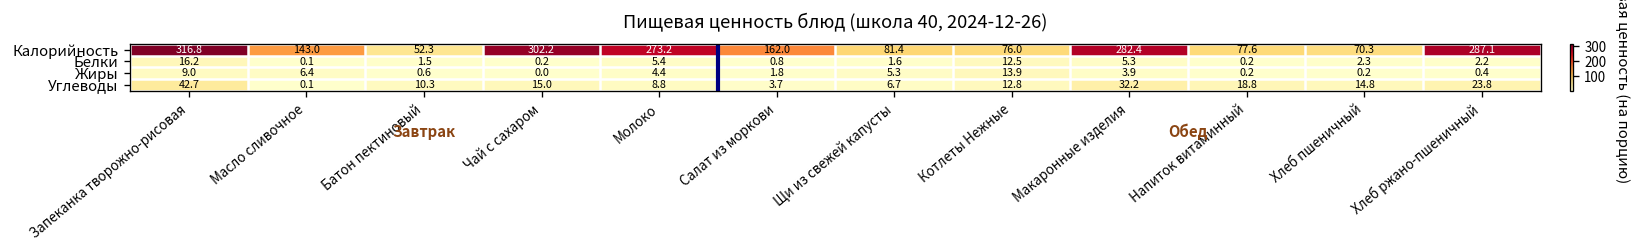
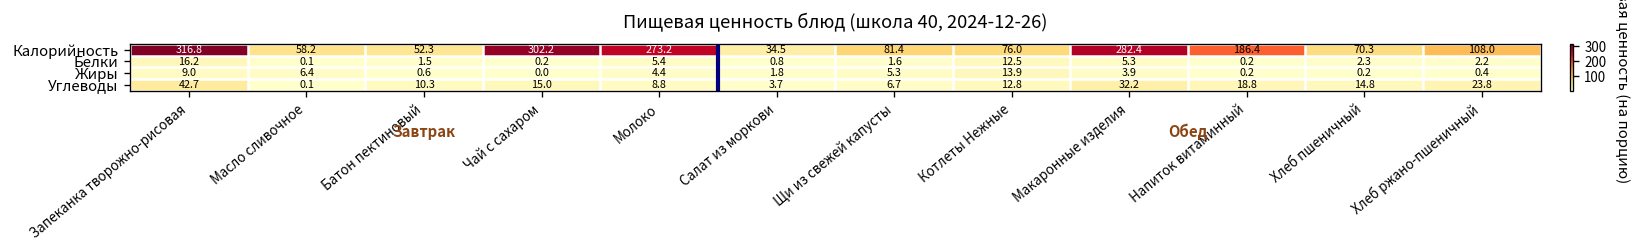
Калорийность, Масло сливочное: 143.0 -> 58.2
Калорийность, Салат из моркови: 162.0 -> 34.5
Калорийность, Напиток витаминный: 77.6 -> 186.4
Калорийность, Хлеб ржано-пшеничный: 287.1 -> 108.0
